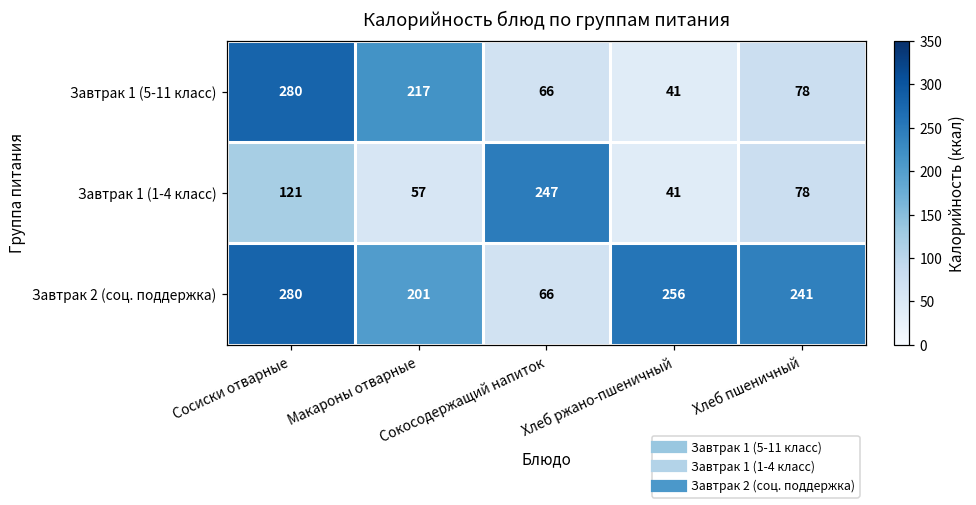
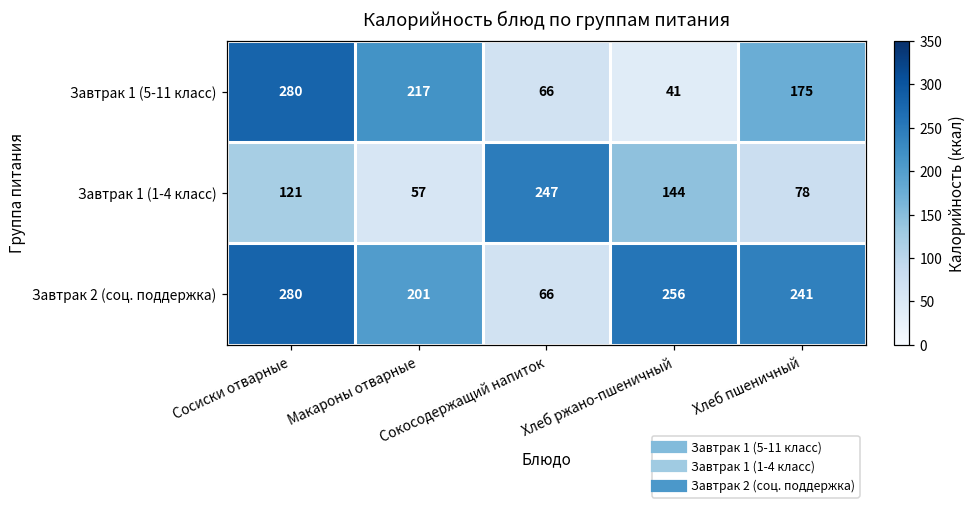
Завтрак 1 (5-11 класс), Хлеб пшеничный: 78 -> 175
Завтрак 1 (1-4 класс), Хлеб ржано-пшеничный: 41 -> 144
